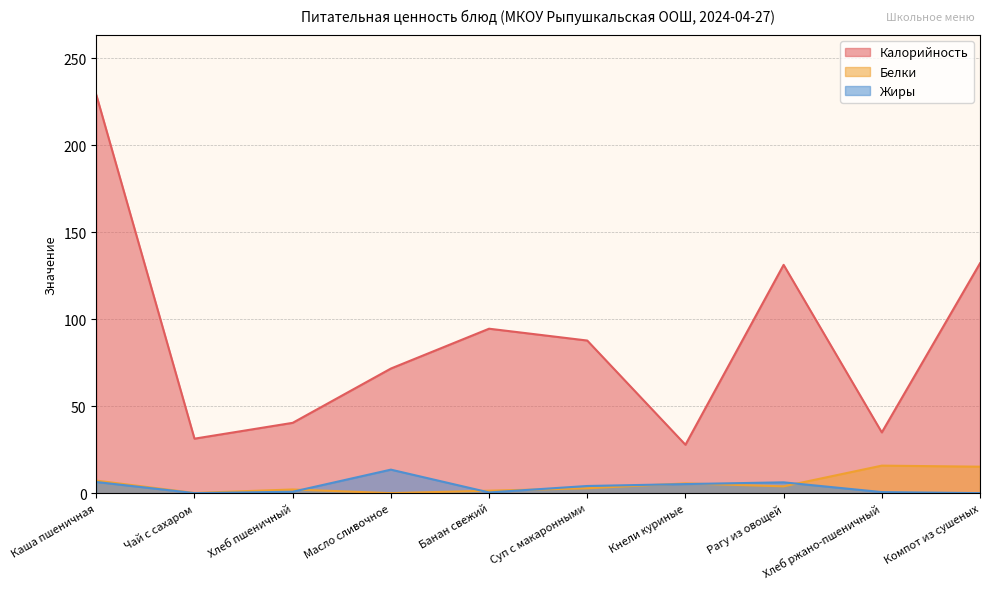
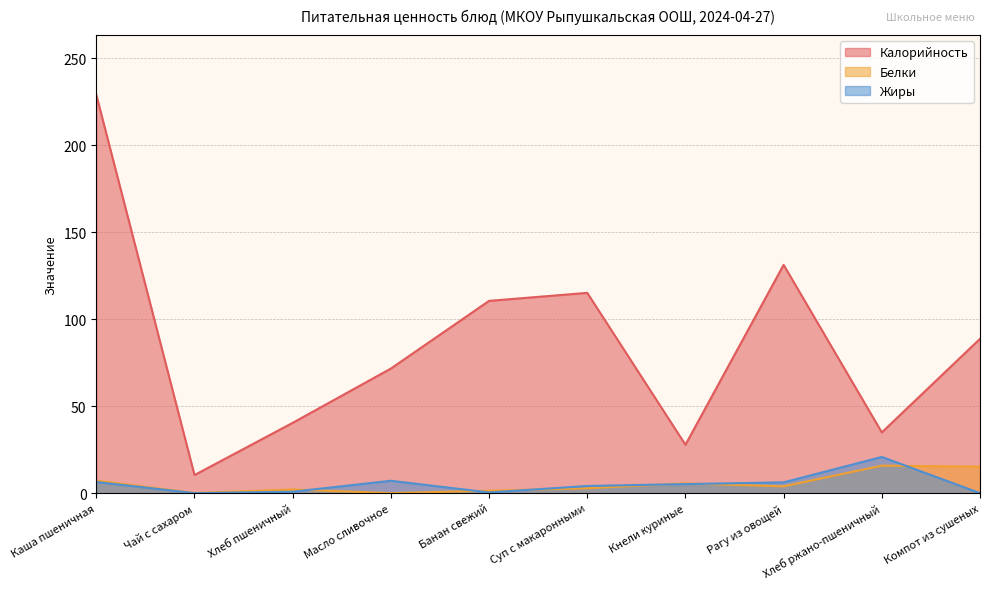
Калорийность, Чай с сахаром: 31 -> 11
Жиры, Масло сливочное: 14 -> 7
Калорийность, Банан свежий: 95 -> 111
Калорийность, Суп с макаронными: 88 -> 115
Жиры, Хлеб ржано-пшеничный: 1 -> 21
Калорийность, Компот из сушеных: 132 -> 89
